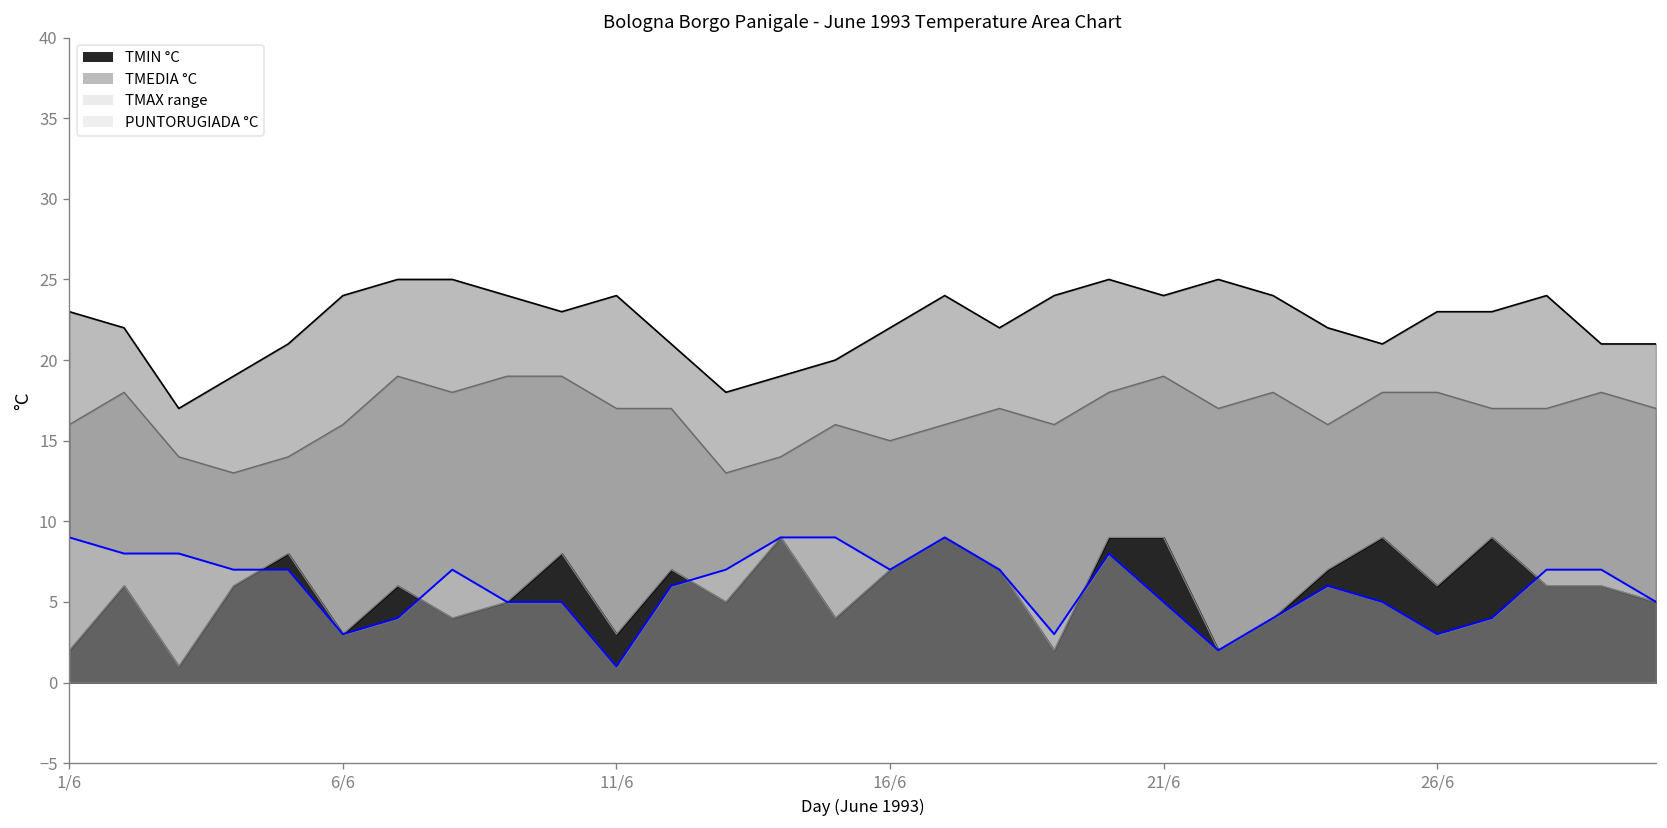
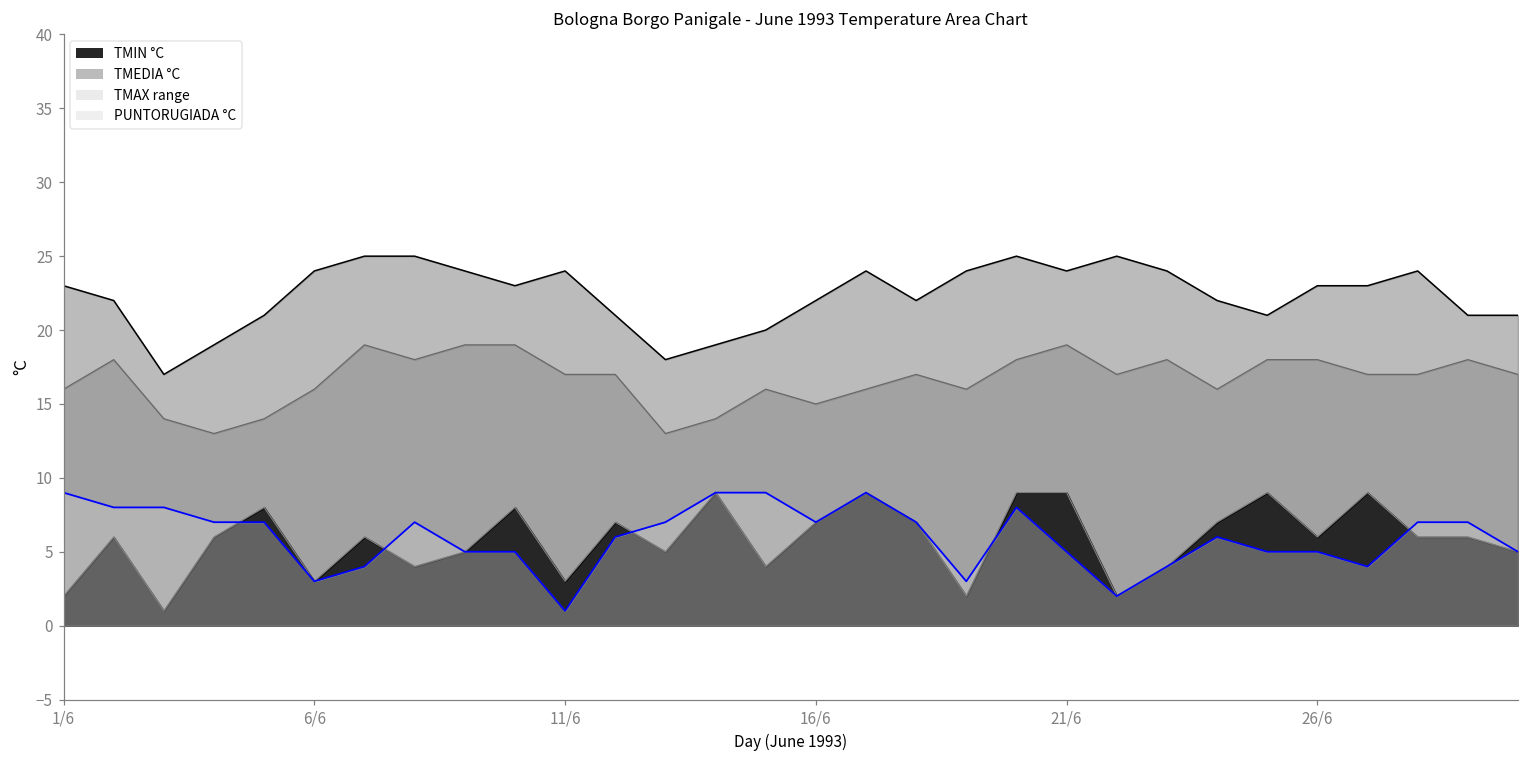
PUNTORUGIADA °C, 26/6: 3 -> 5
